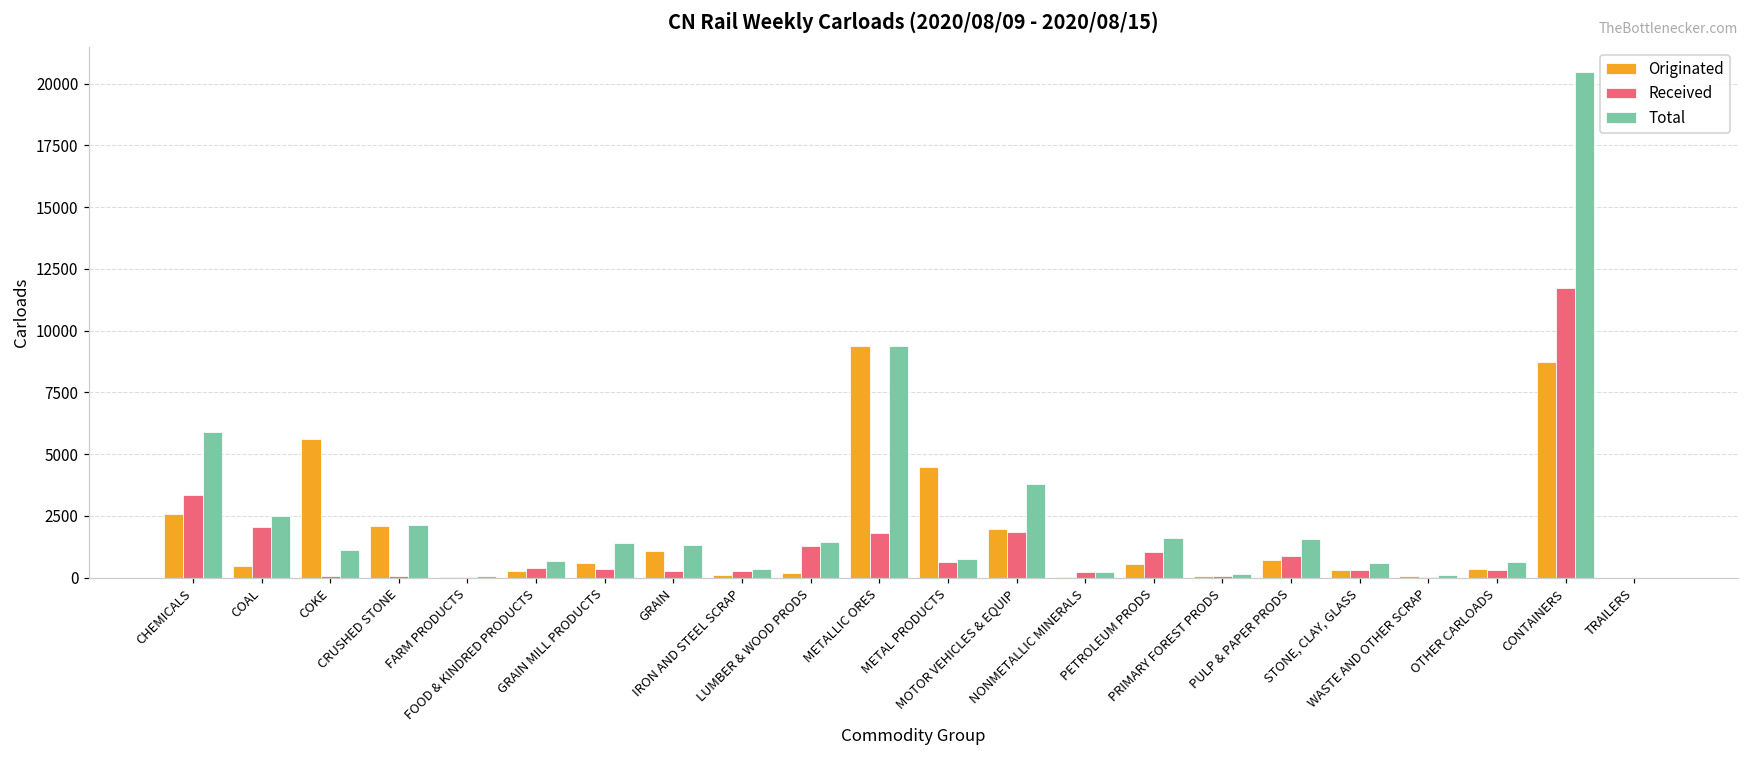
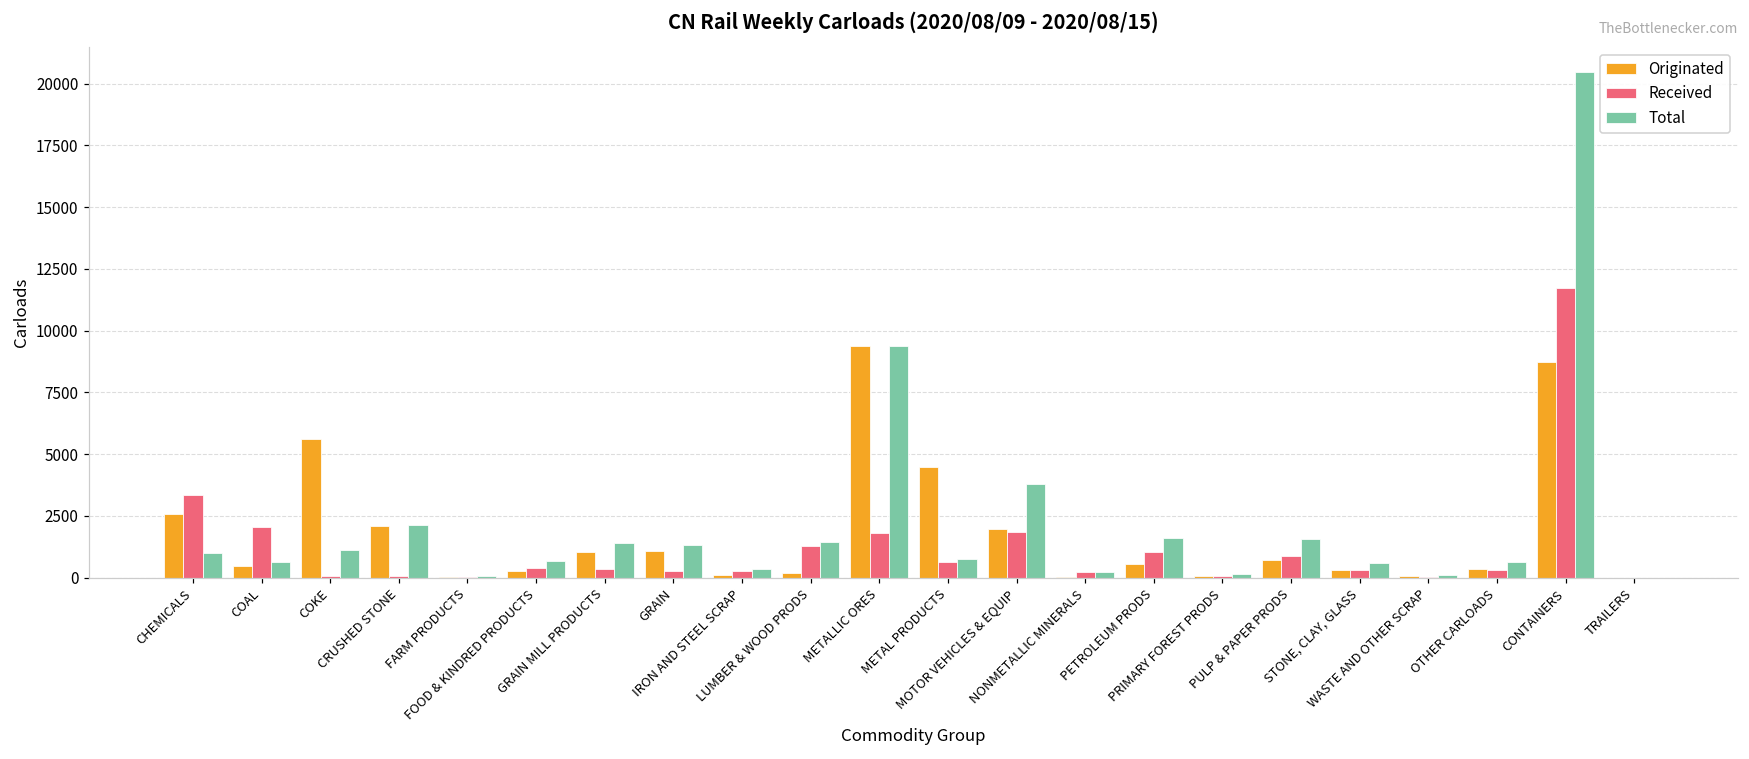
Total, CHEMICALS: 5900 -> 1000
Total, COAL: 2500 -> 600
Originated, GRAIN MILL PRODUCTS: 600 -> 1000
